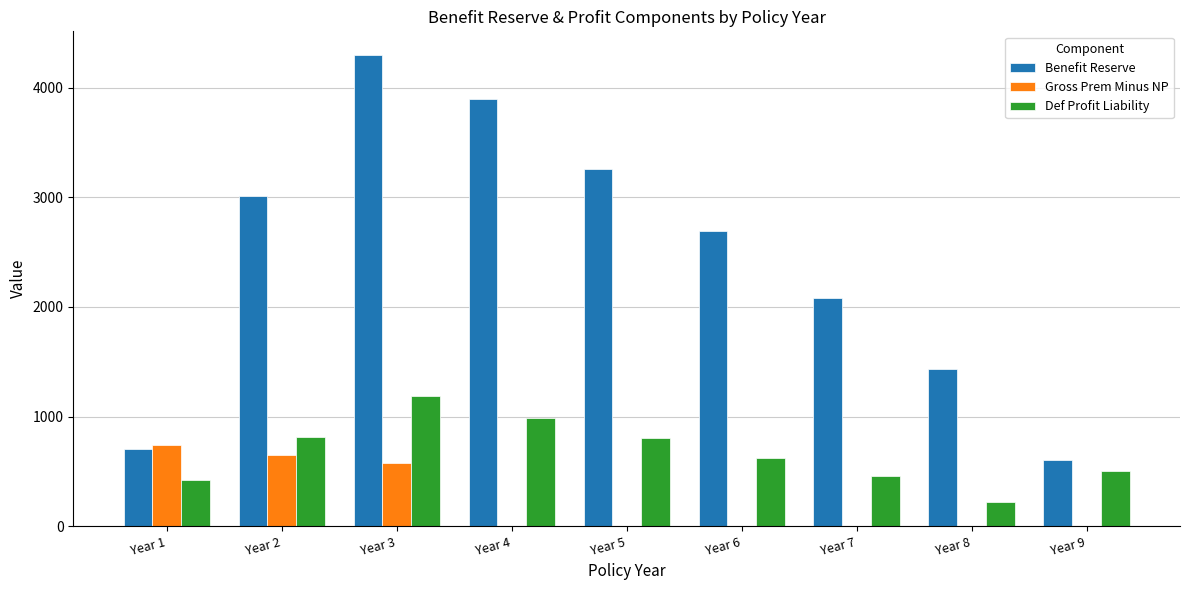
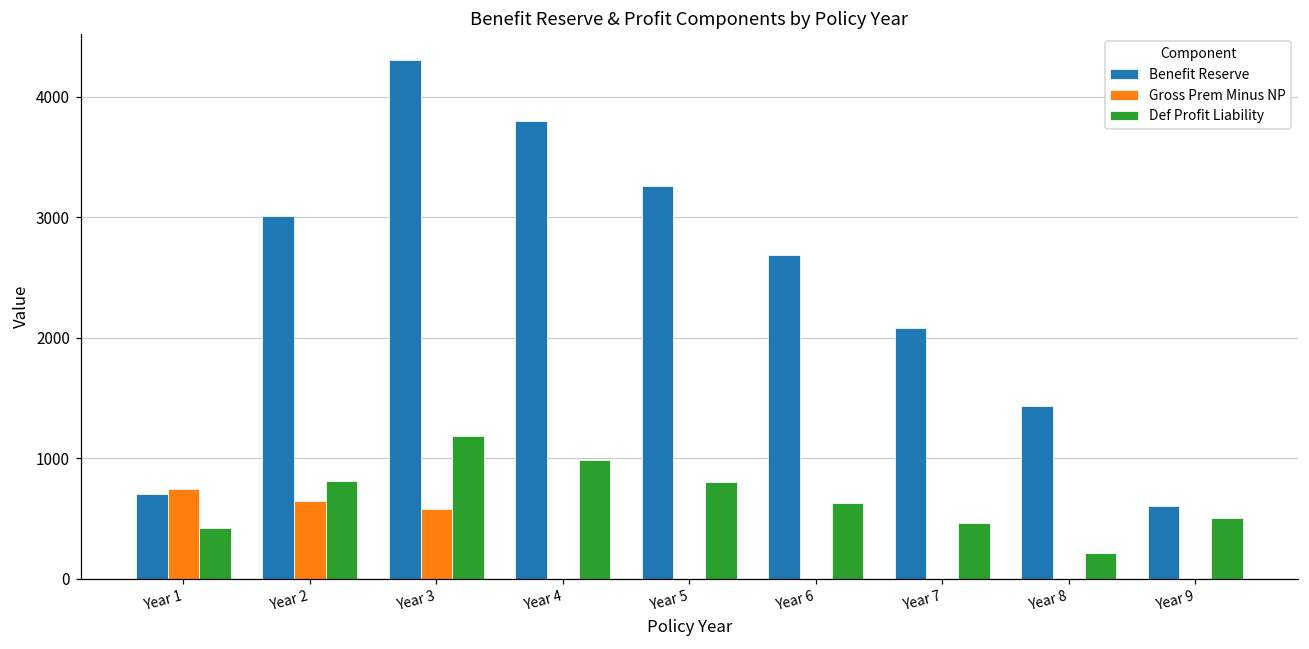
Benefit Reserve, Year 4: 3900 -> 3800
